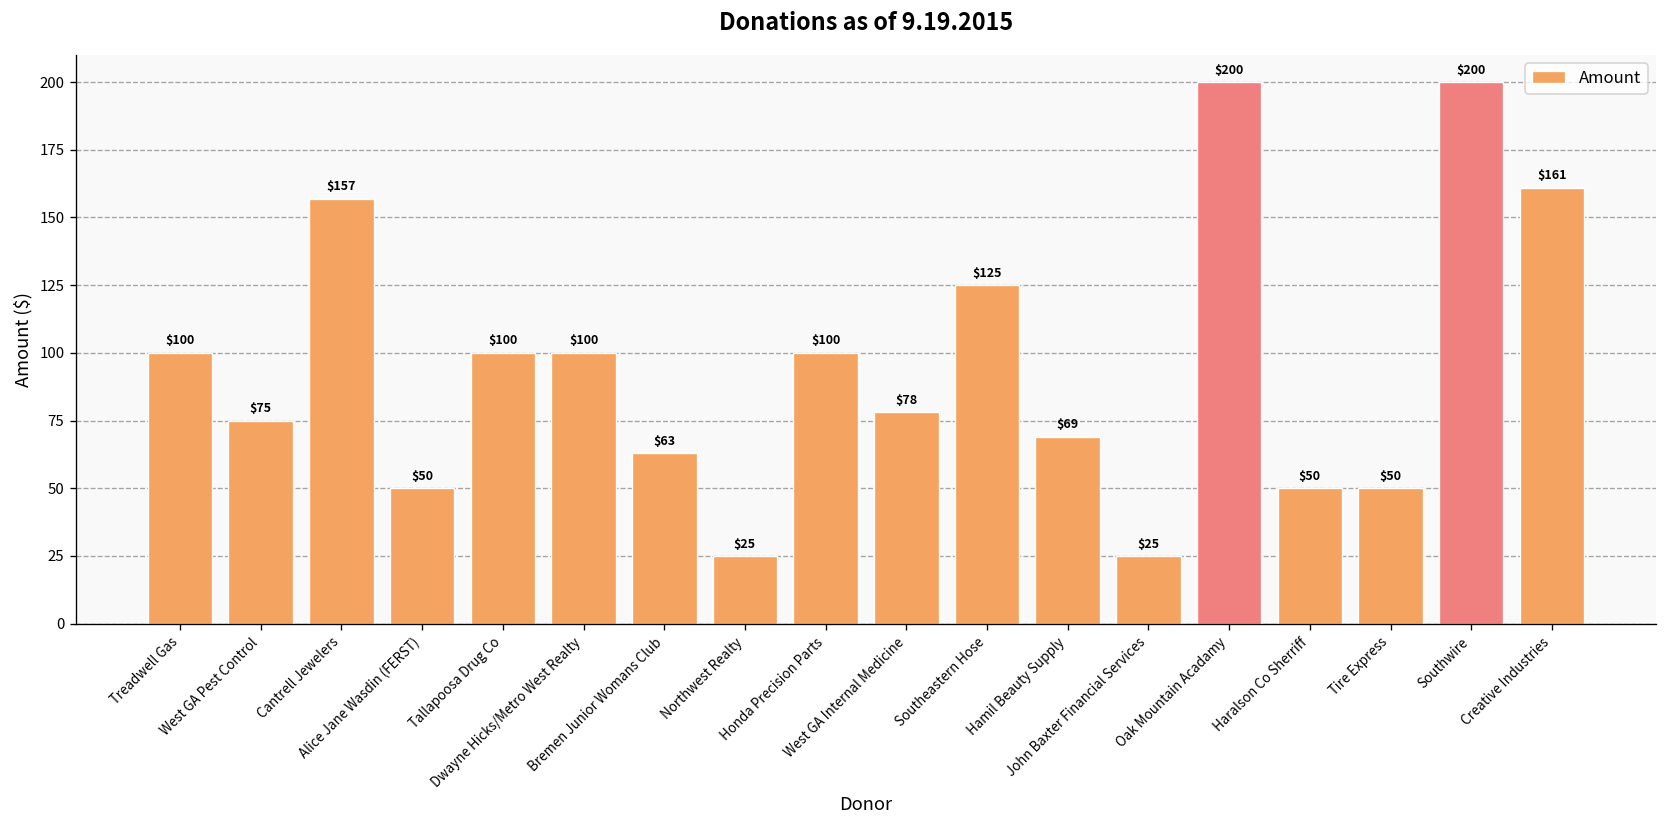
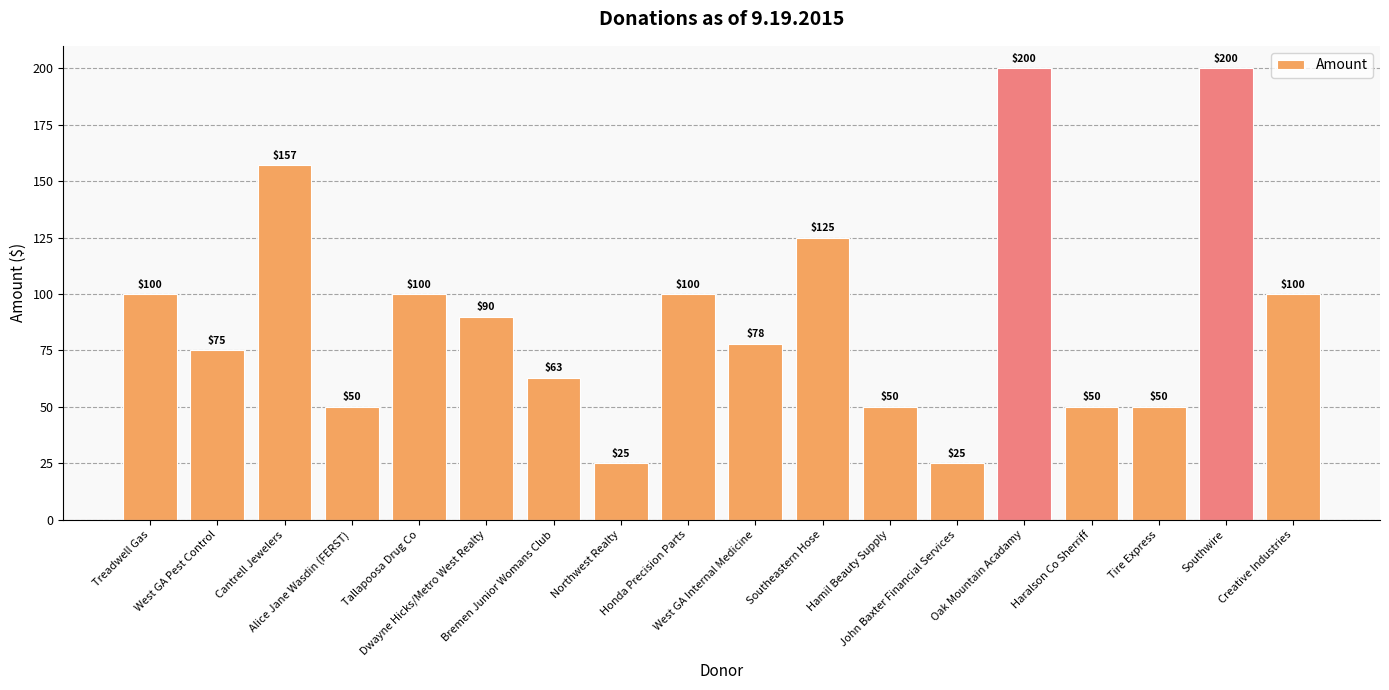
Dwayne Hicks/Metro West Realty: $100 -> $90
Hamil Beauty Supply: $69 -> $50
Creative Industries: $161 -> $100
